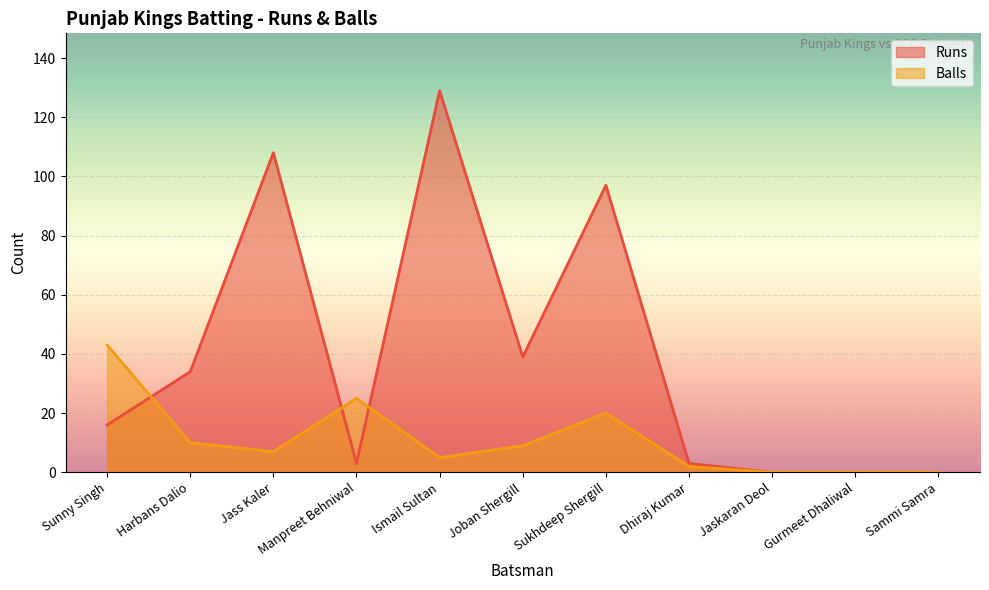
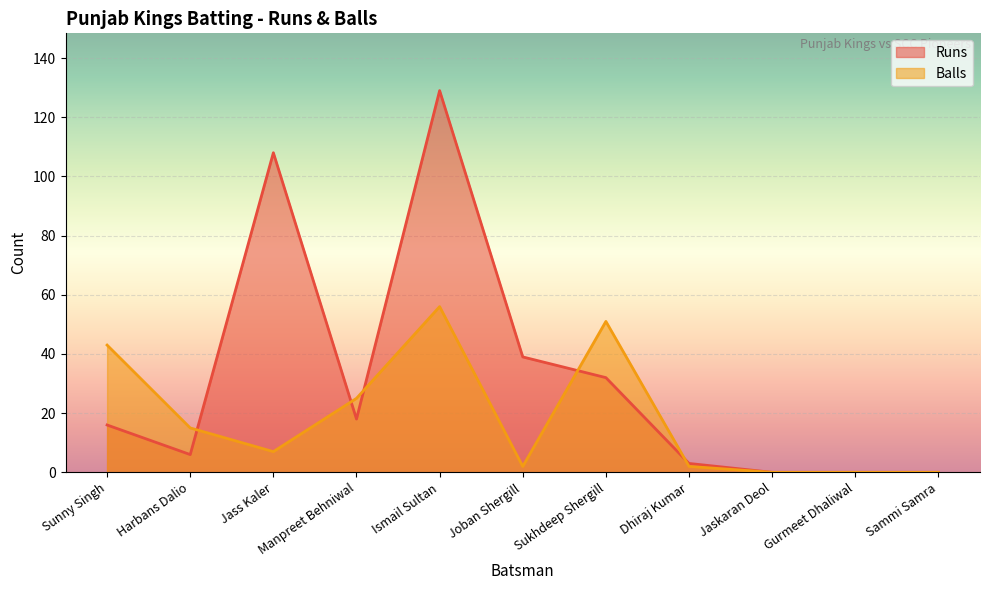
Runs, Harbans Dalio: 34 -> 6
Balls, Harbans Dalio: 10 -> 15
Runs, Manpreet Behniwal: 3 -> 18
Balls, Ismail Sultan: 5 -> 56
Balls, Joban Shergill: 9 -> 2
Runs, Sukhdeep Shergill: 97 -> 32
Balls, Sukhdeep Shergill: 20 -> 51
